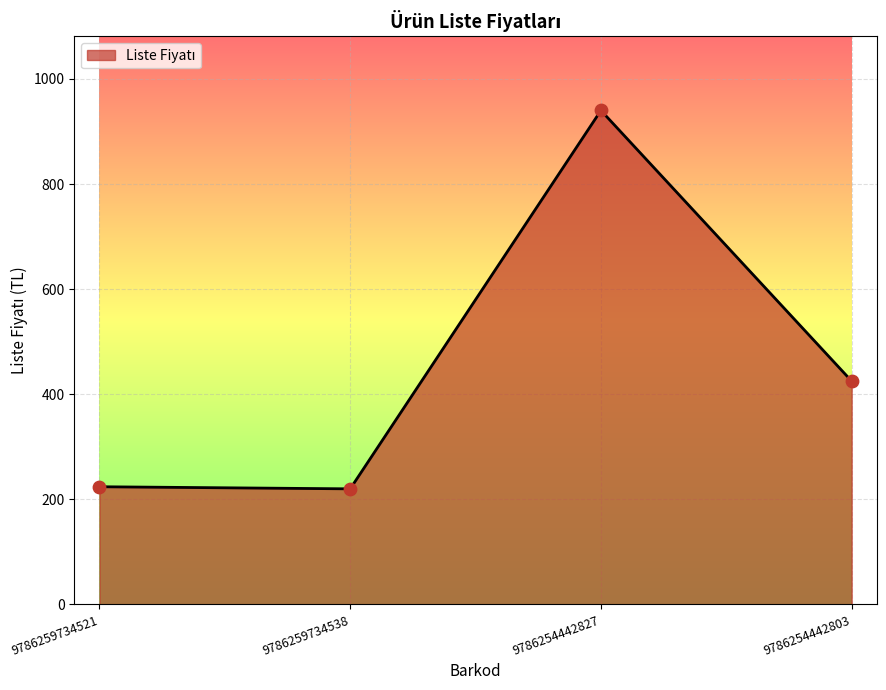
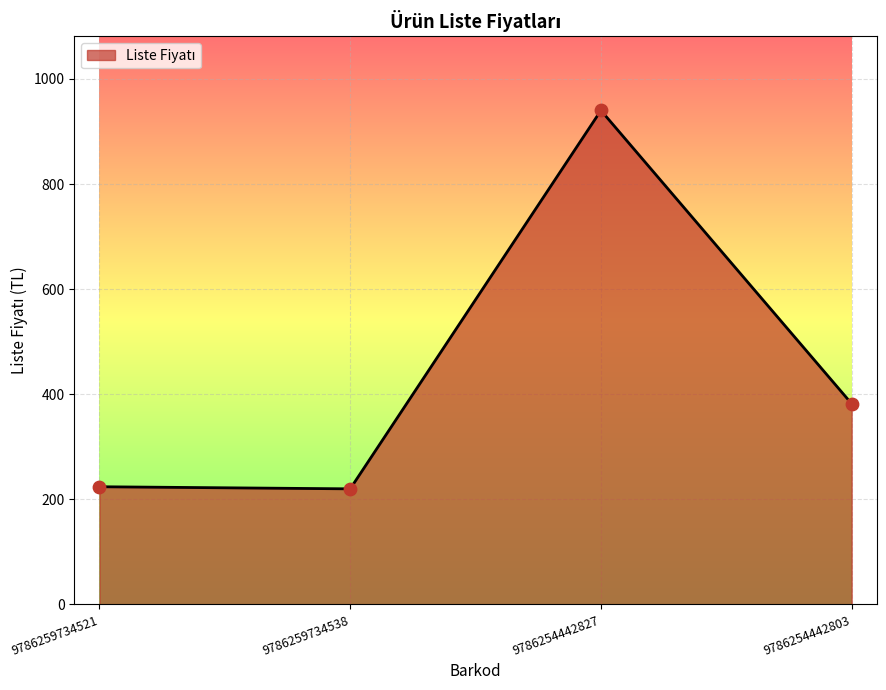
9786254442803: 430 -> 380
